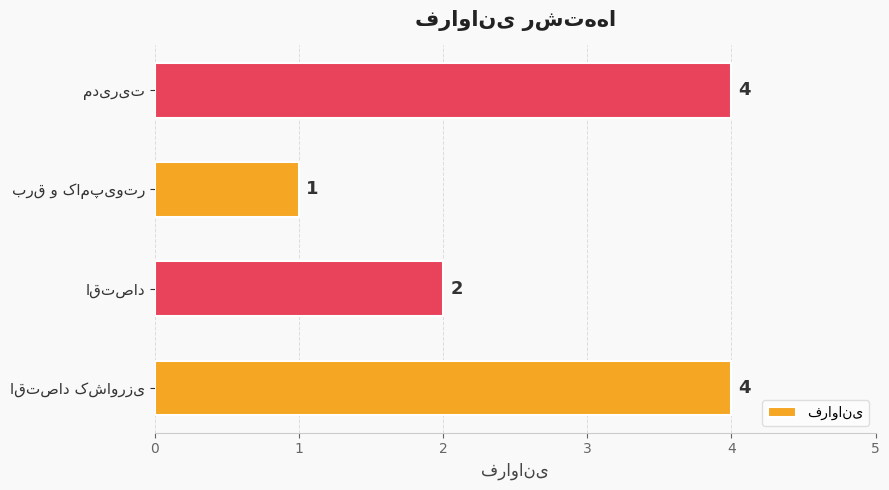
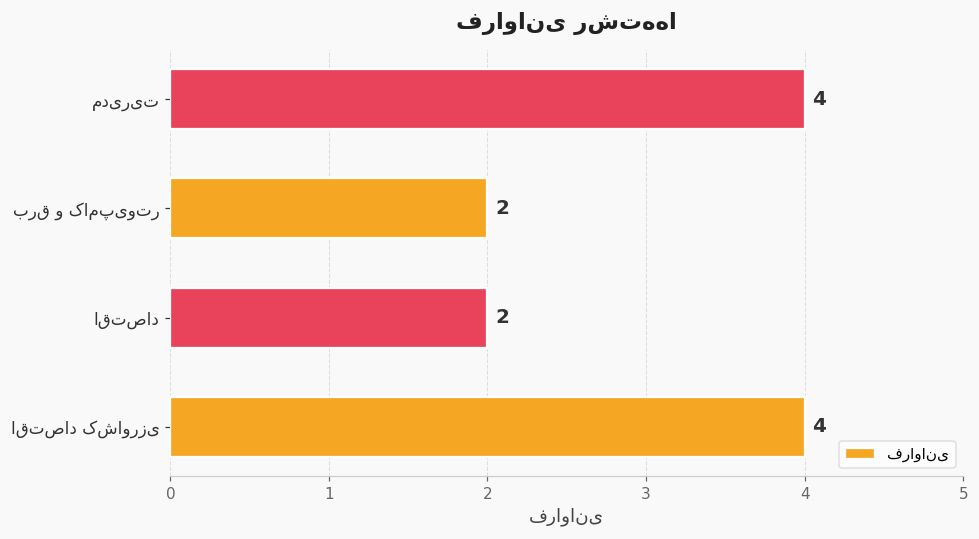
برق و کامپیوتر: 1 -> 2
